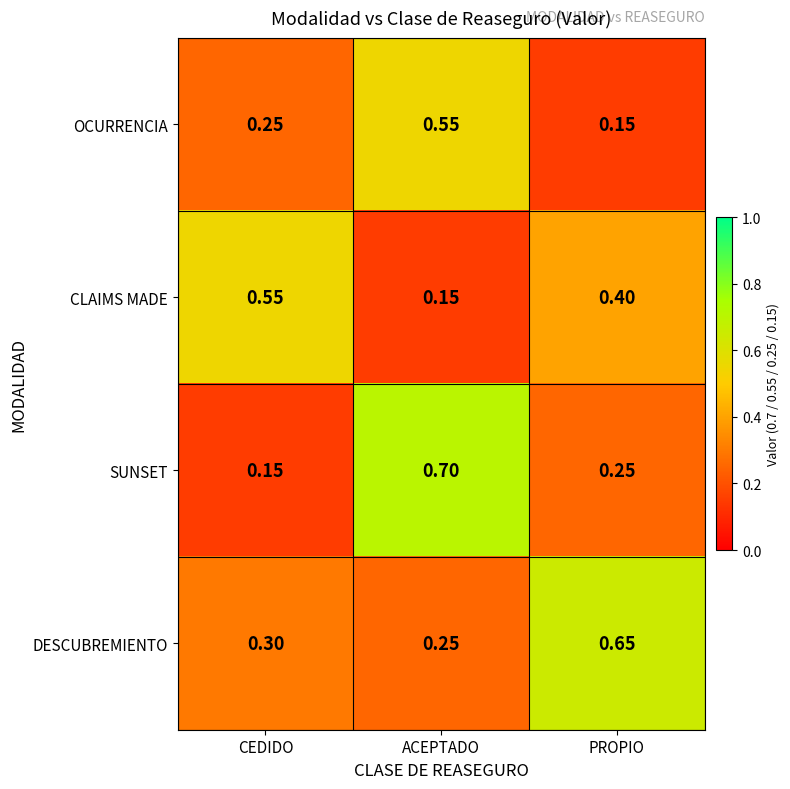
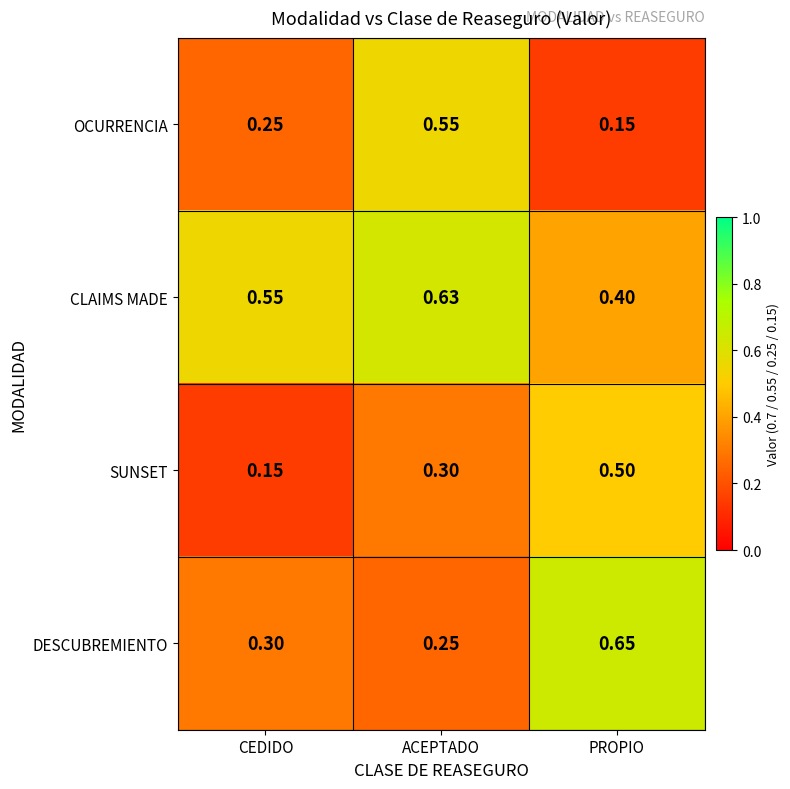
CLAIMS MADE, ACEPTADO: 0.15 -> 0.63
SUNSET, ACEPTADO: 0.70 -> 0.30
SUNSET, PROPIO: 0.25 -> 0.50
